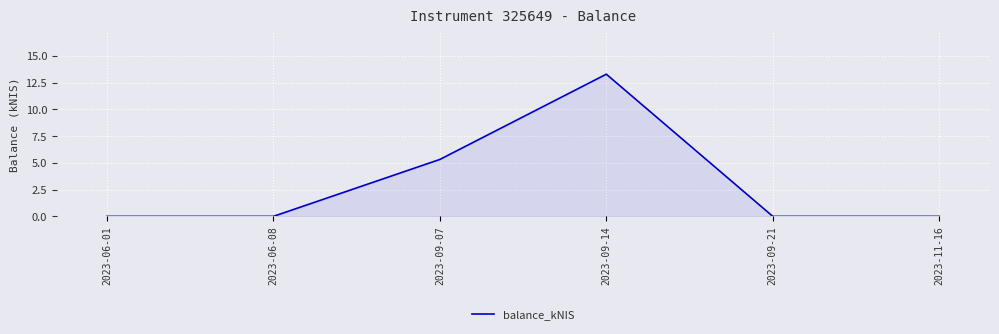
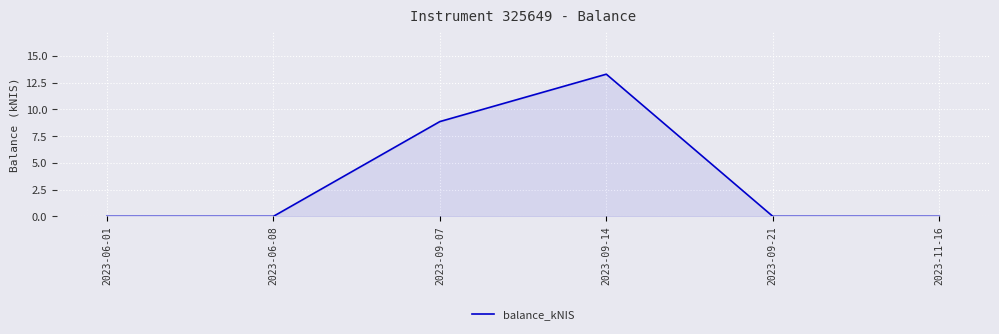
2023-09-07: 5.3 -> 8.9
